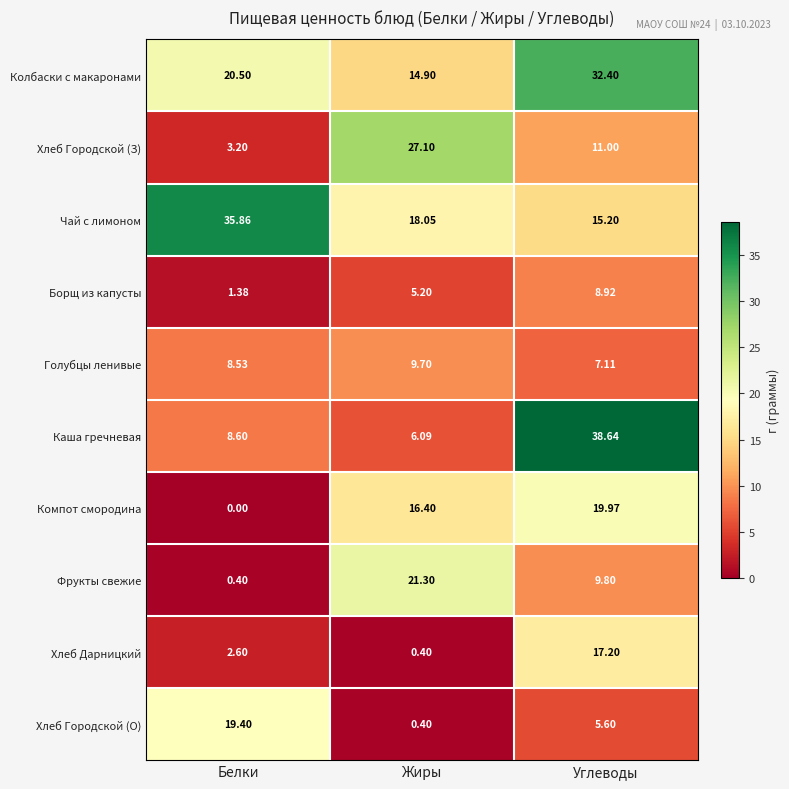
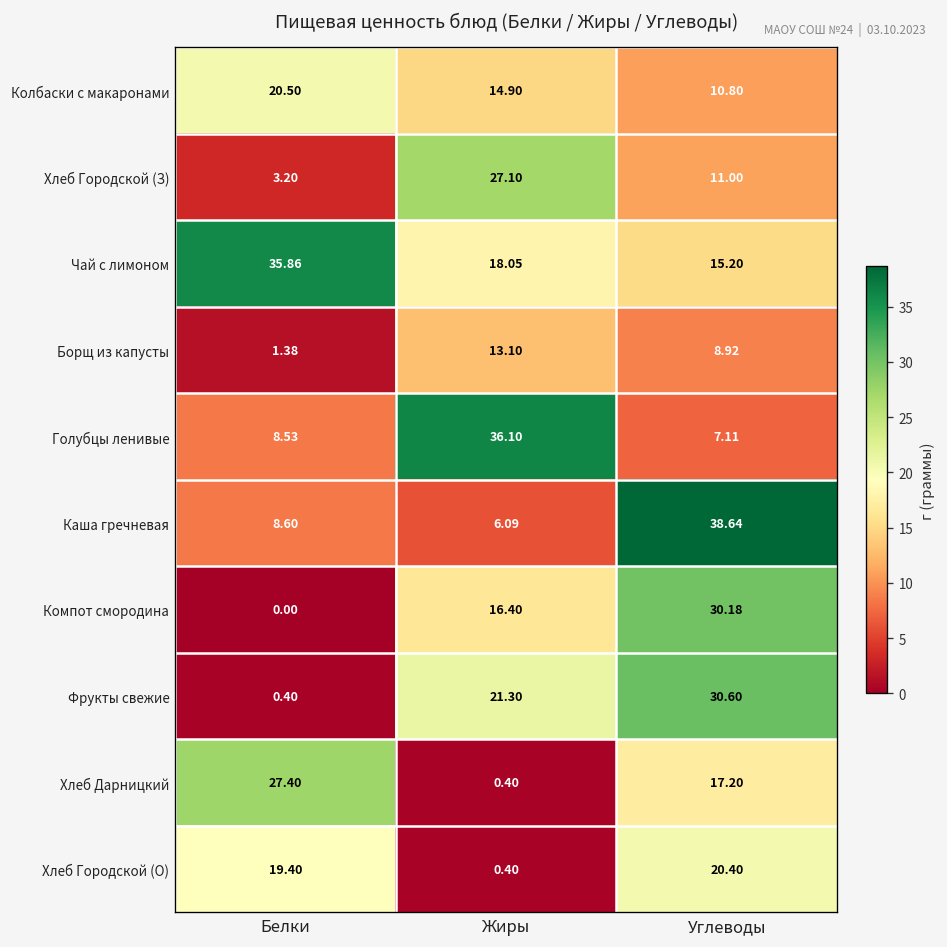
Колбаски с макаронами, Углеводы: 32.40 -> 10.80
Борщ из капусты, Жиры: 5.20 -> 13.10
Голубцы ленивые, Жиры: 9.70 -> 36.10
Компот смородина, Углеводы: 19.97 -> 30.18
Фрукты свежие, Углеводы: 9.80 -> 30.60
Хлеб Дарницкий, Белки: 2.60 -> 27.40
Хлеб Городской (О), Углеводы: 5.60 -> 20.40
